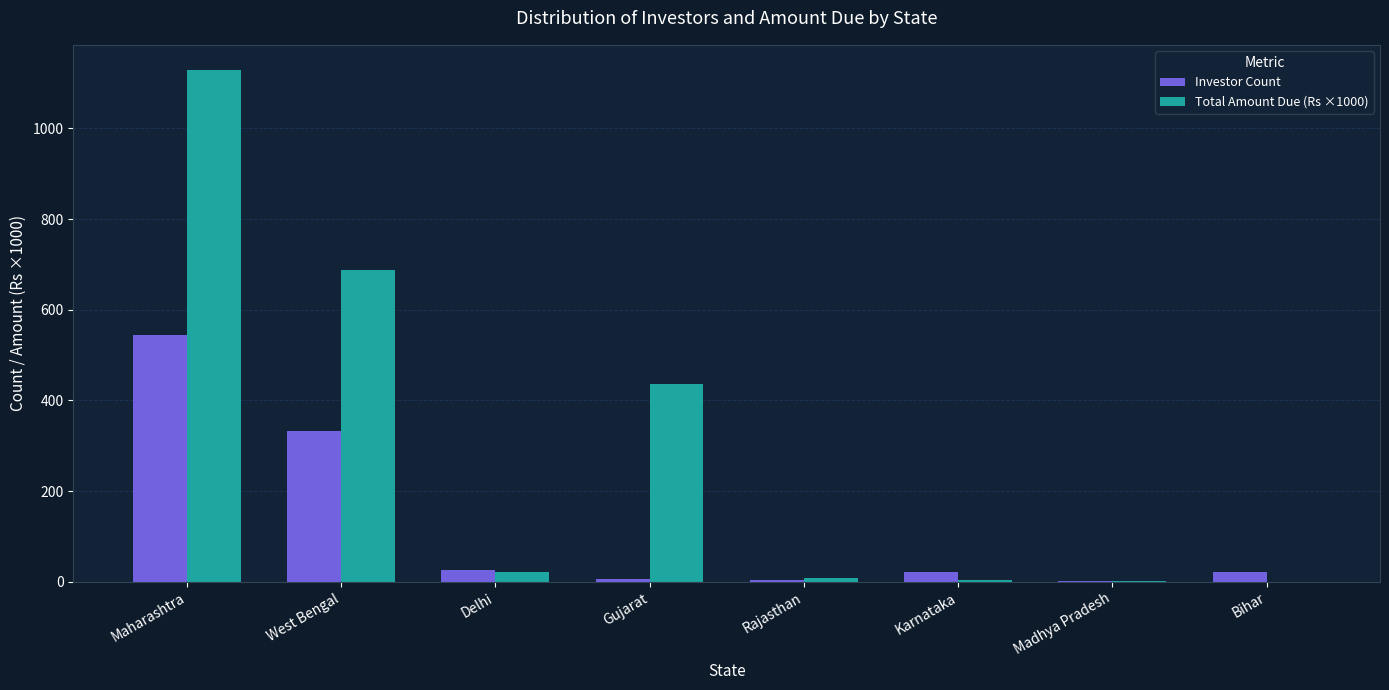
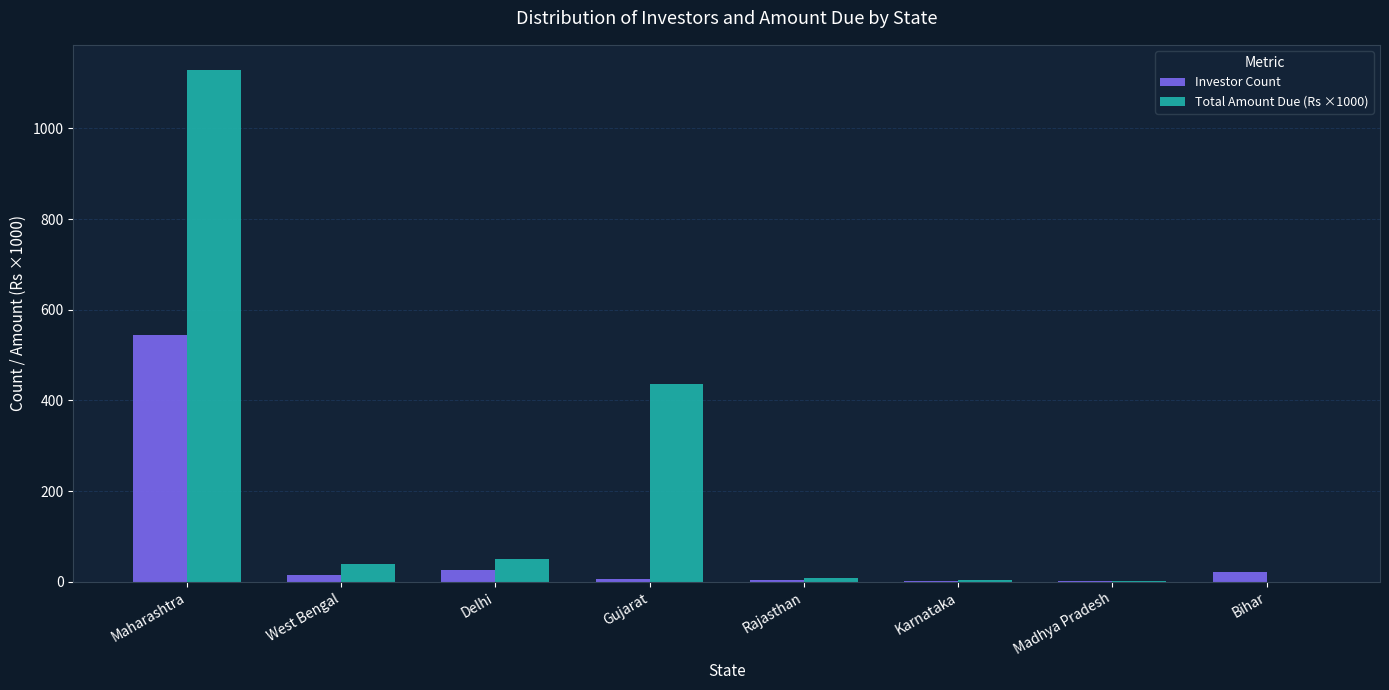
Investor Count, West Bengal: 330 -> 20
Total Amount Due (Rs ×1000), West Bengal: 690 -> 40
Total Amount Due (Rs ×1000), Delhi: 20 -> 50
Investor Count, Karnataka: 20 -> 0
